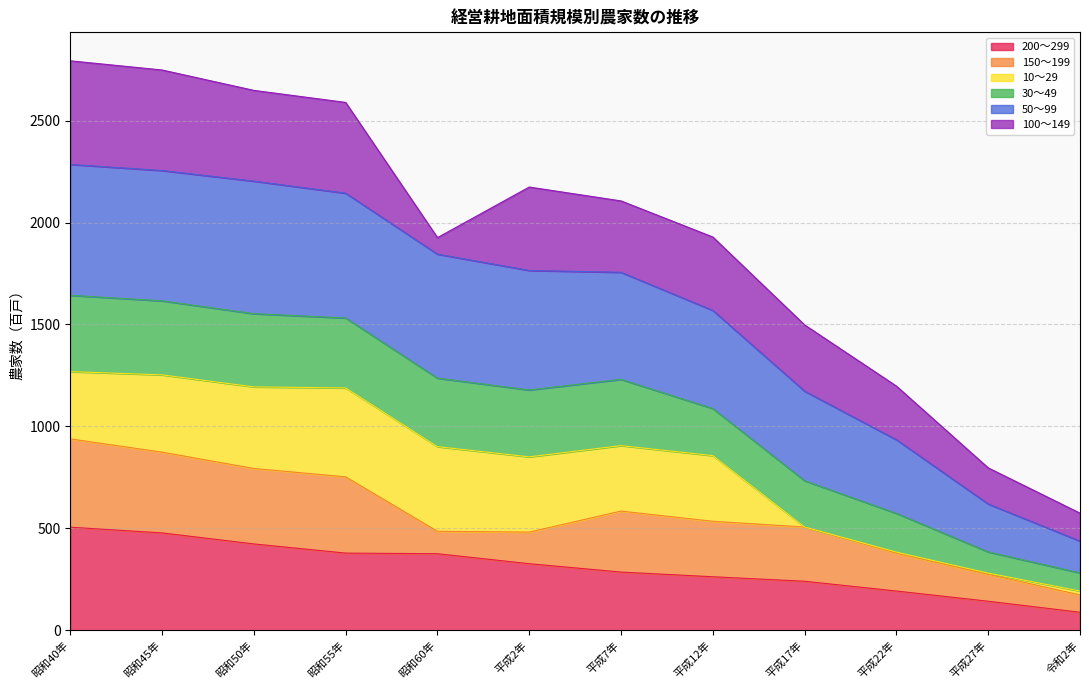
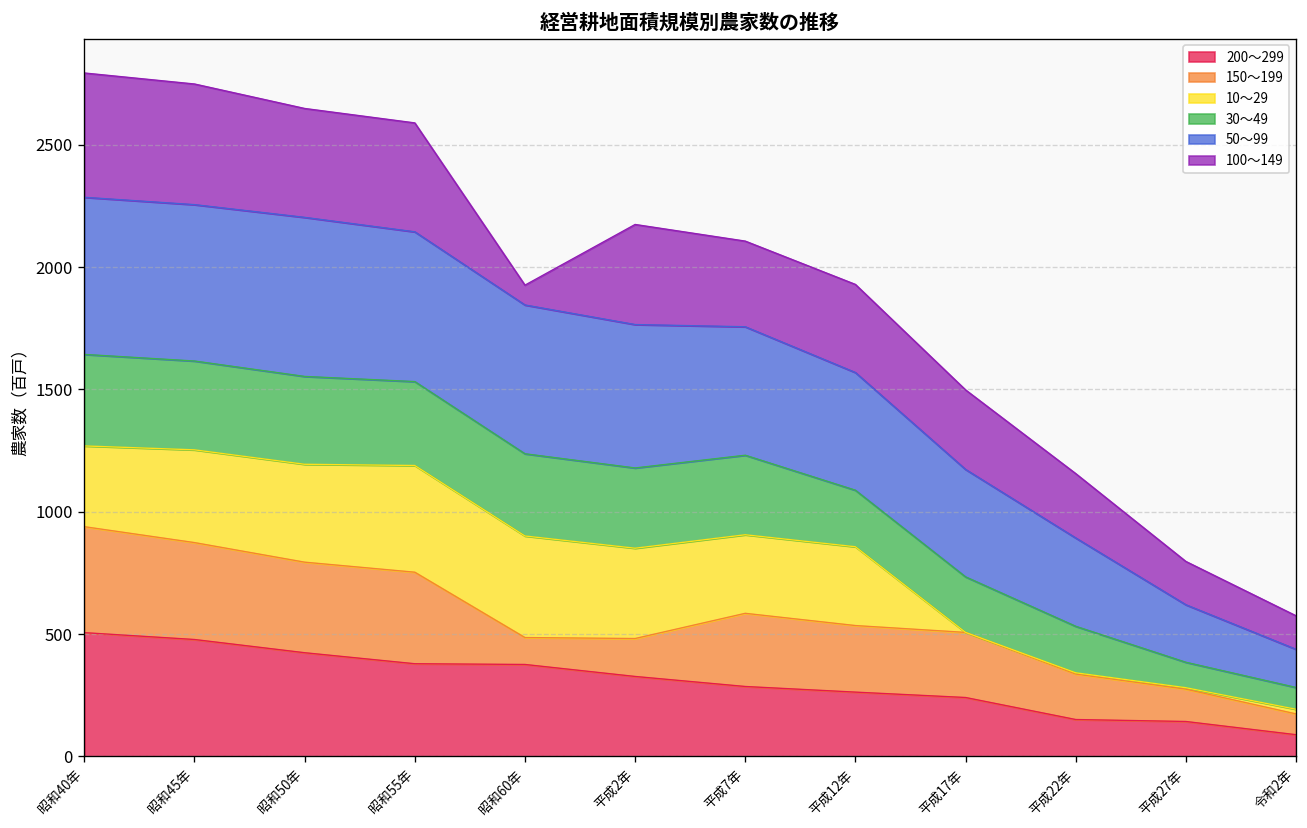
200～299, 平成22年: 190 -> 150
